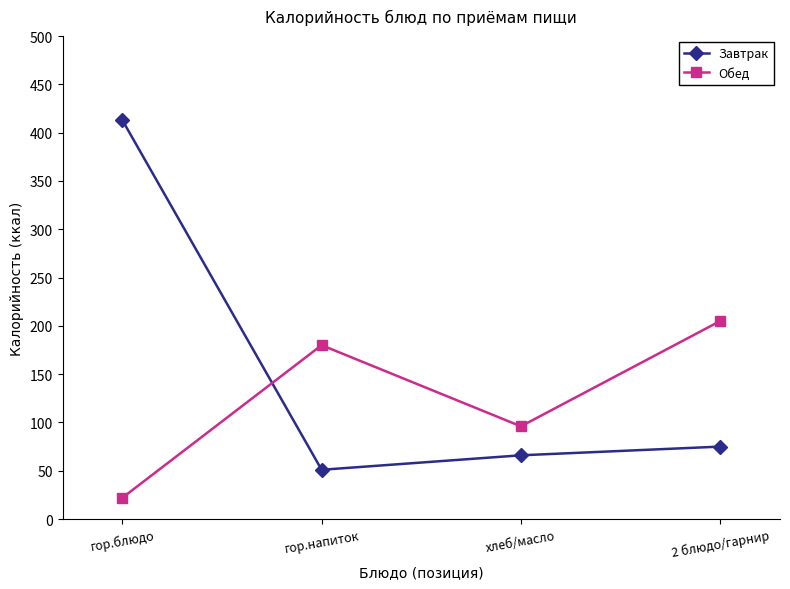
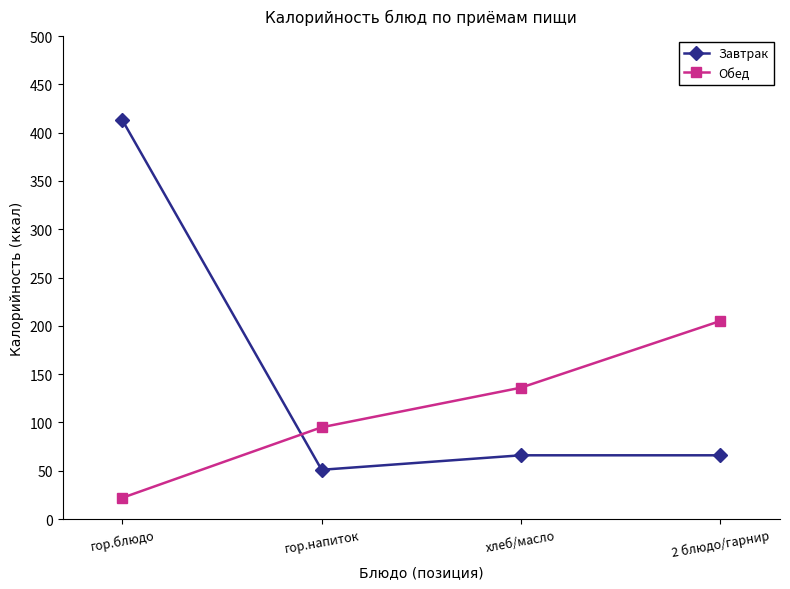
Обед, гор.напиток: 180 -> 100
Обед, хлеб/масло: 100 -> 140
Завтрак, 2 блюдо/гарнир: 80 -> 70
